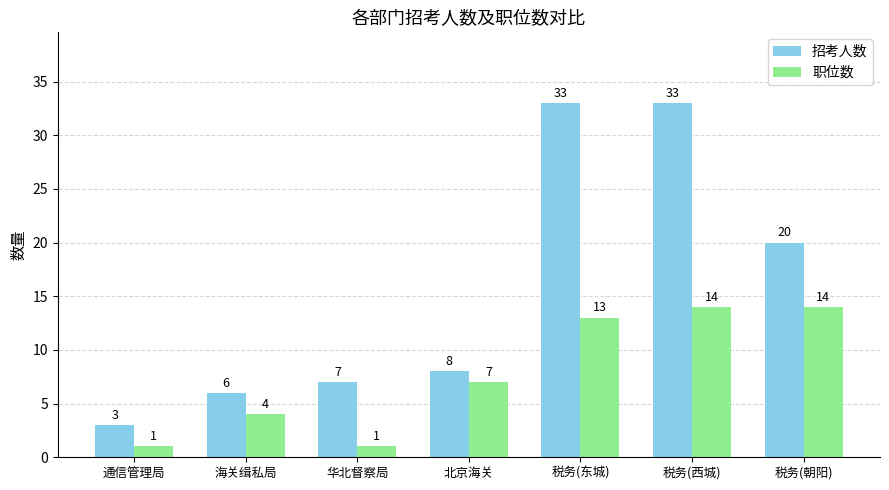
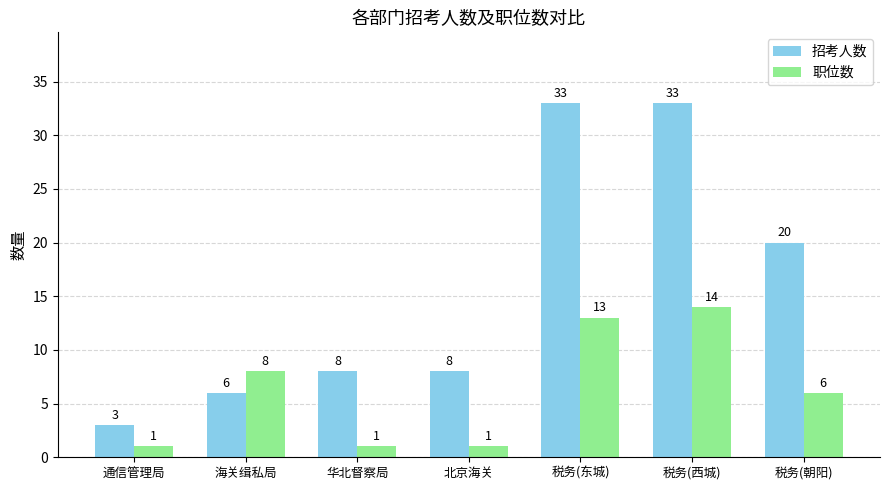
职位数, 海关缉私局: 4 -> 8
招考人数, 华北督察局: 7 -> 8
职位数, 北京海关: 7 -> 1
职位数, 税务(朝阳): 14 -> 6
